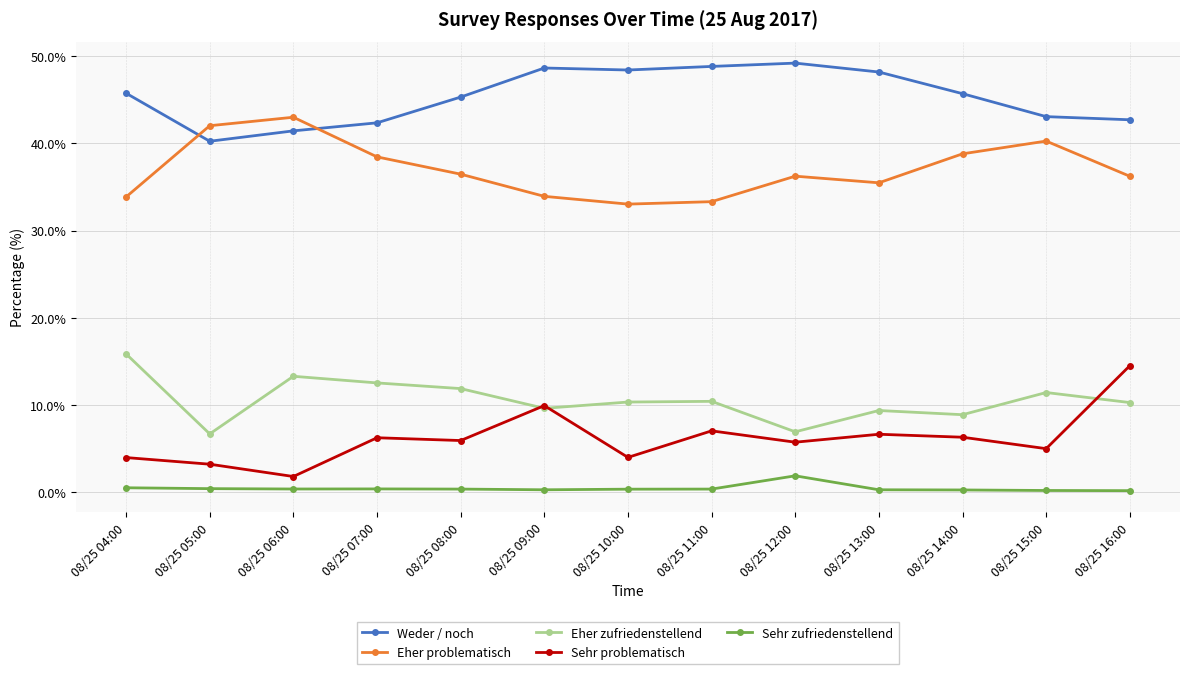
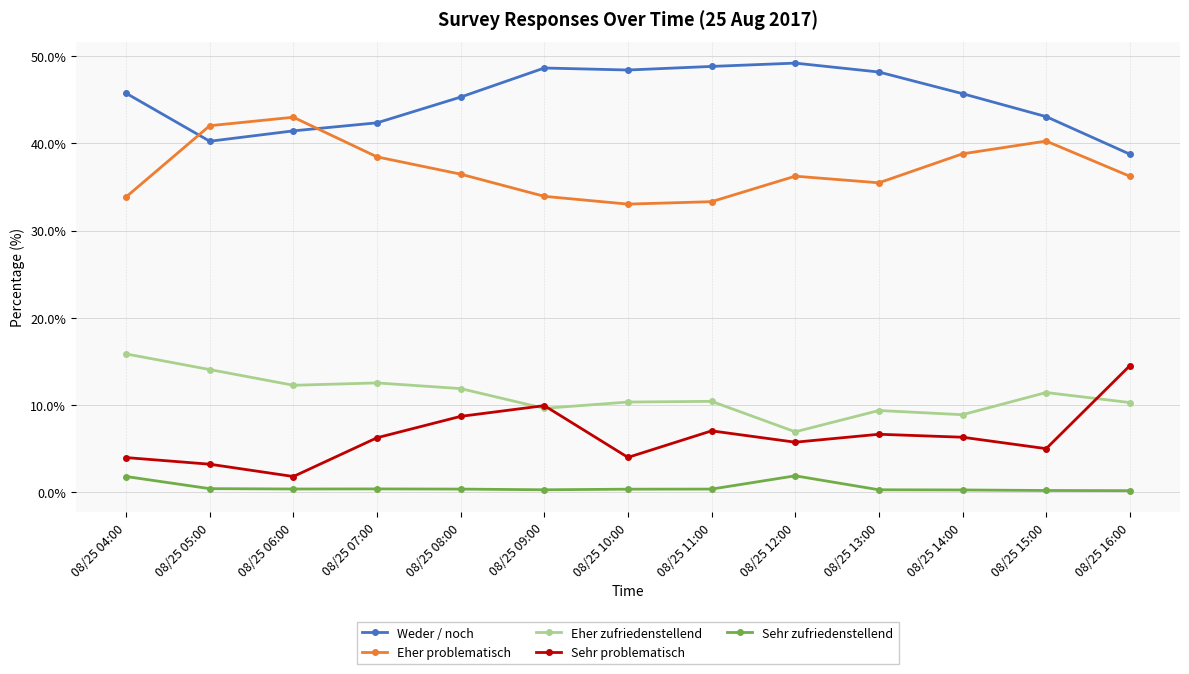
Sehr zufriedenstellend, 08/25 04:00: 1% -> 2%
Eher zufriedenstellend, 08/25 05:00: 7% -> 14%
Eher zufriedenstellend, 08/25 06:00: 13% -> 12%
Sehr problematisch, 08/25 08:00: 6% -> 9%
Weder / noch, 08/25 16:00: 43% -> 39%
